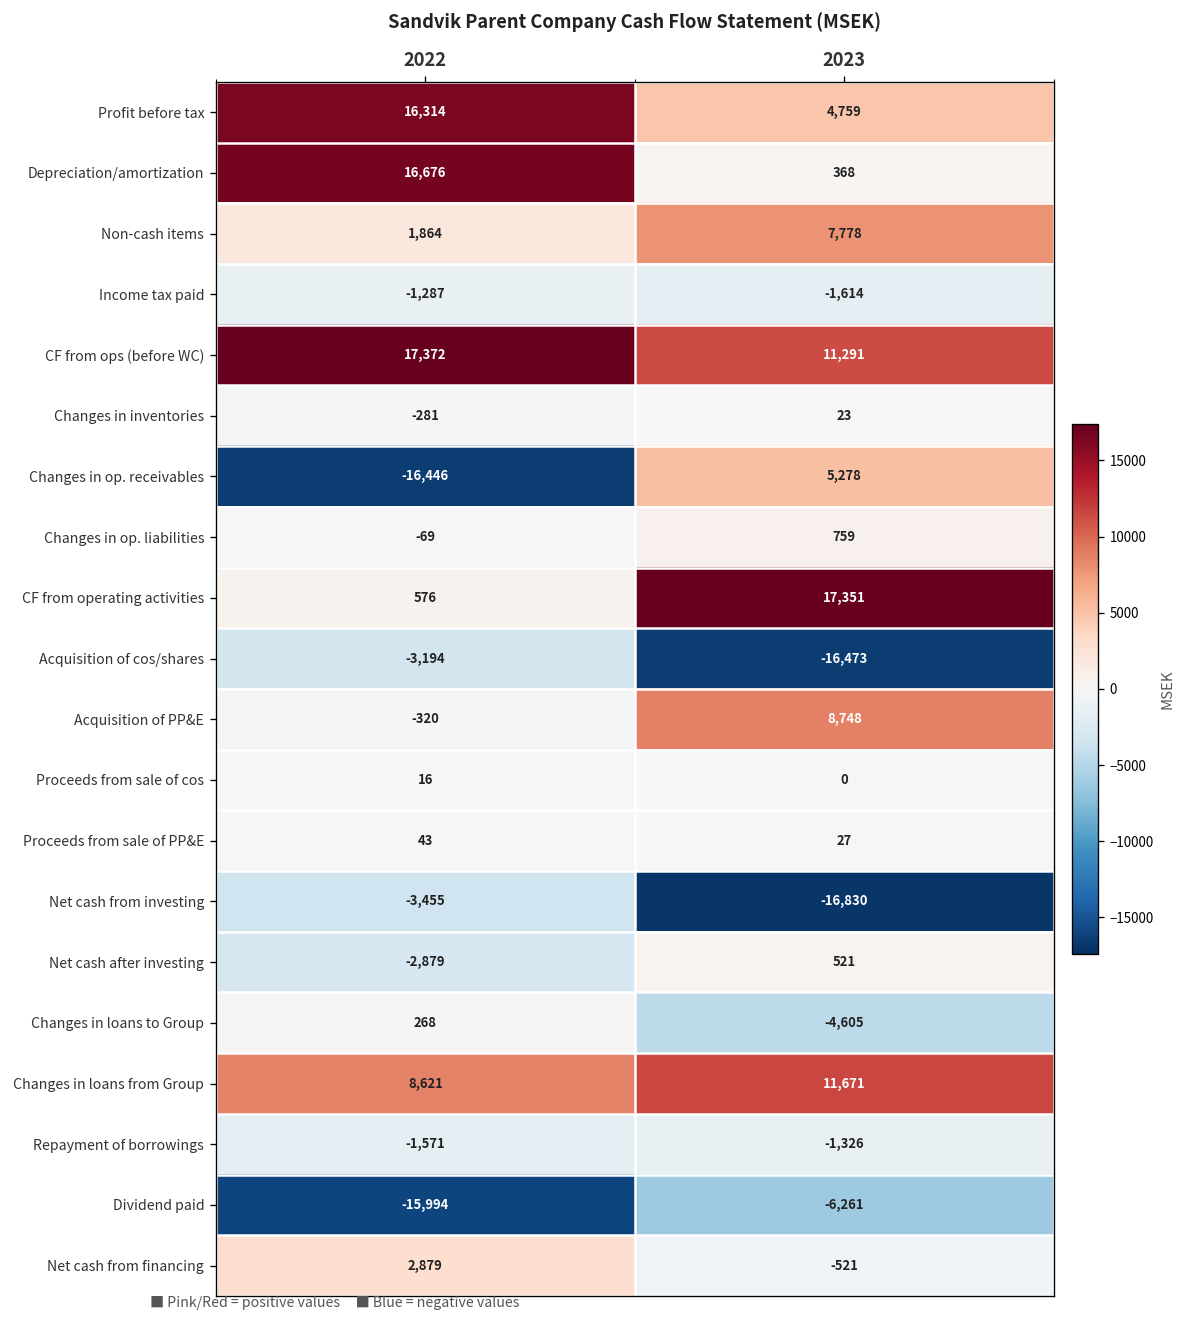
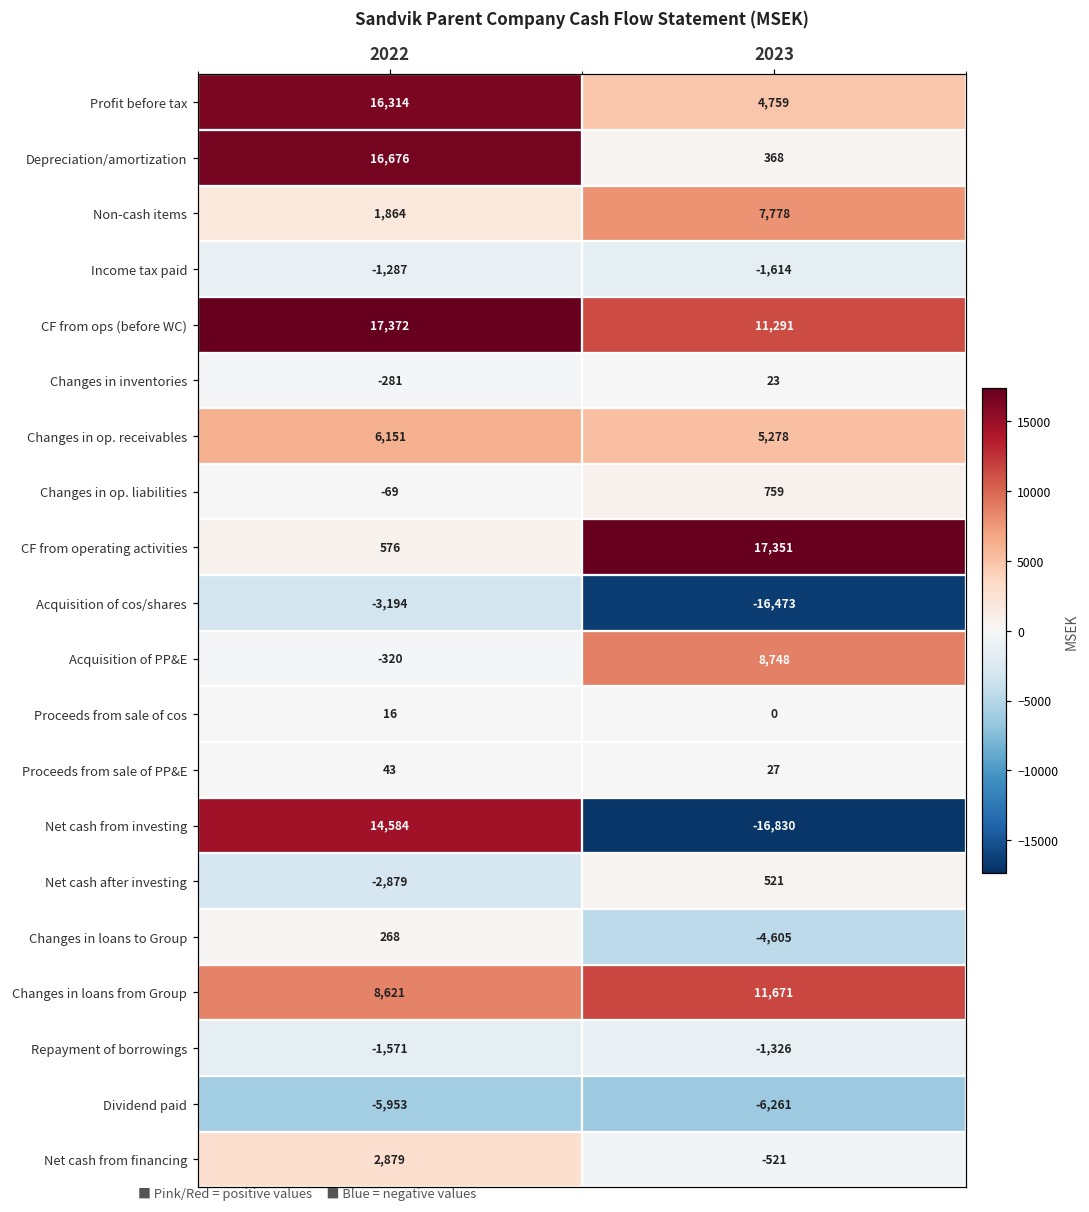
Changes in op. receivables, 2022: -16,446 -> 6,151
Net cash from investing, 2022: -3,455 -> 14,584
Dividend paid, 2022: -15,994 -> -5,953
